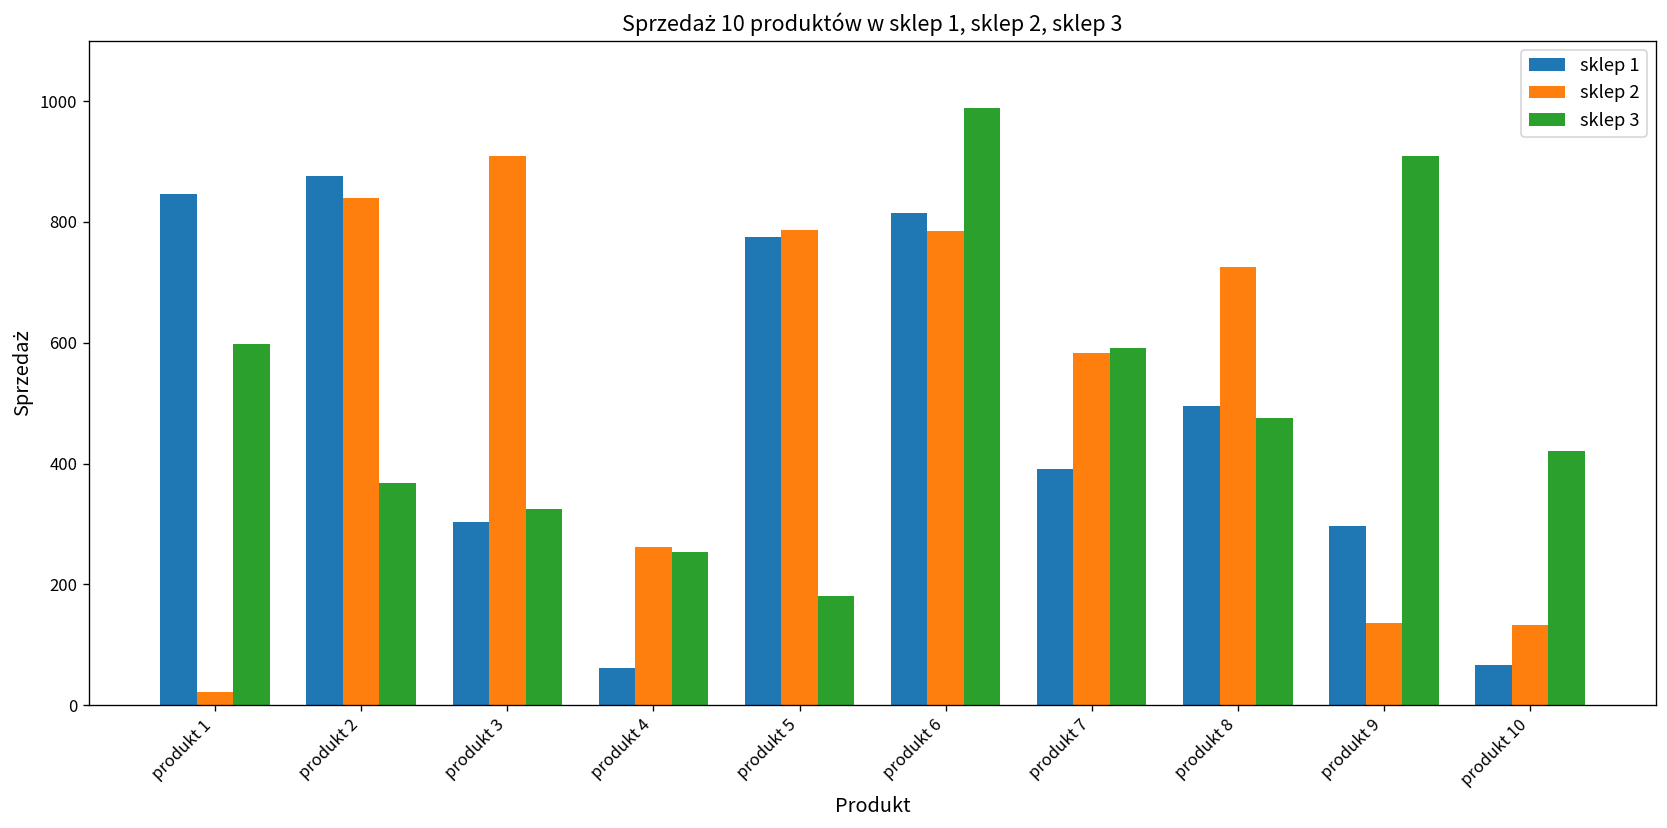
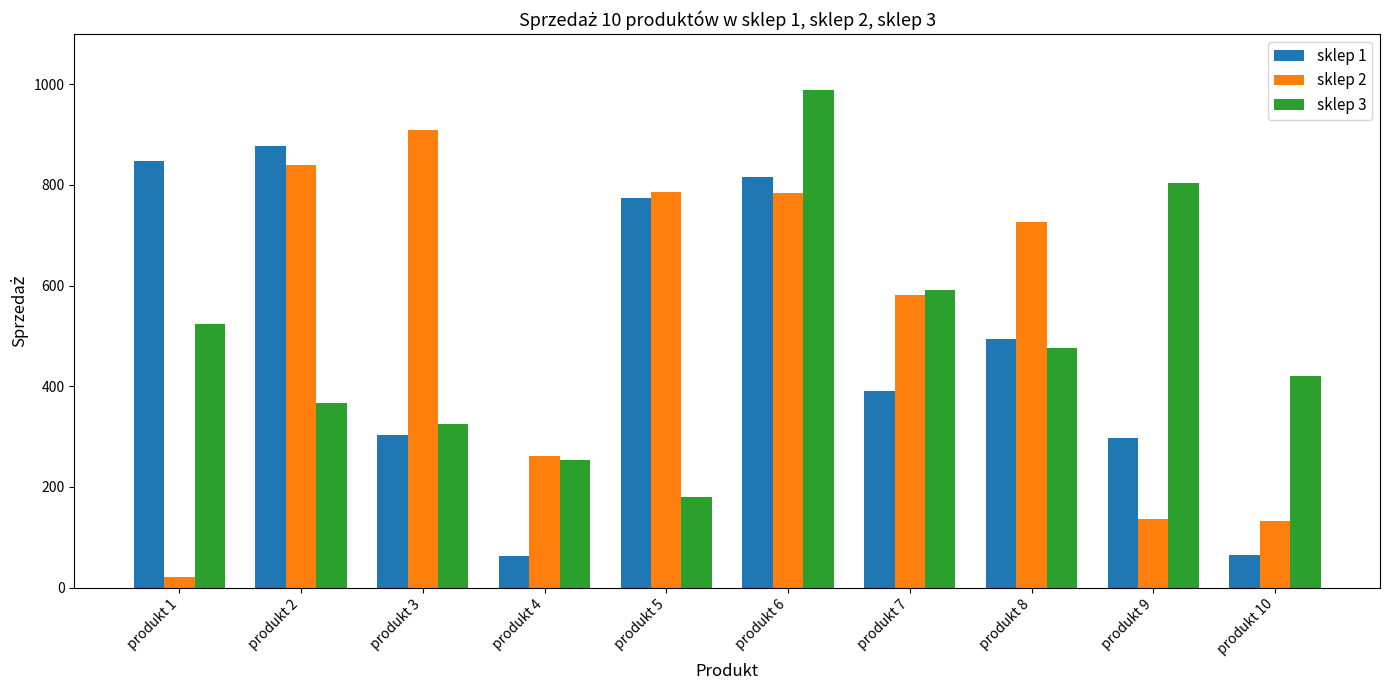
sklep 3, produkt 1: 600 -> 520
sklep 3, produkt 9: 910 -> 800
